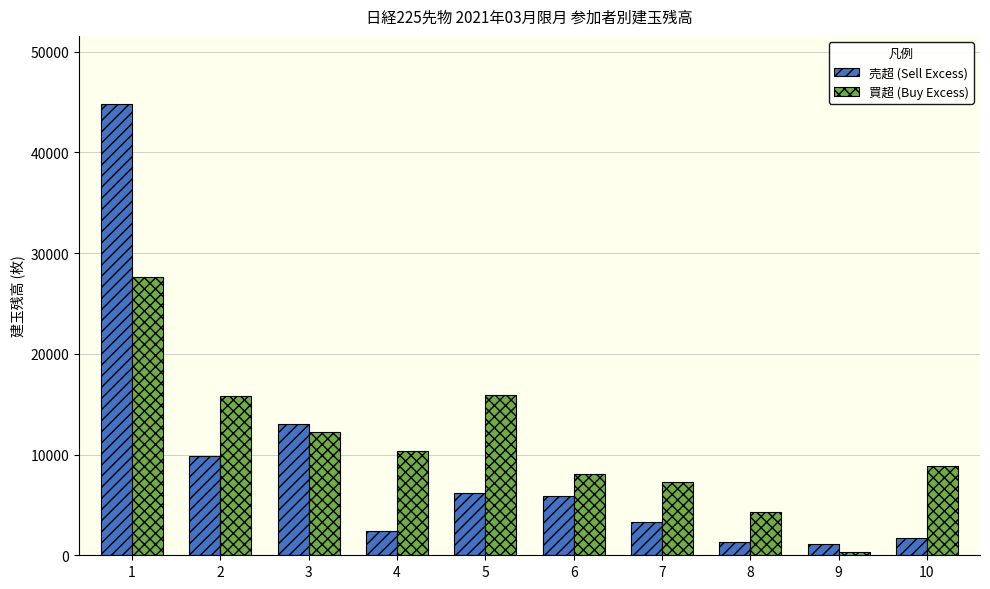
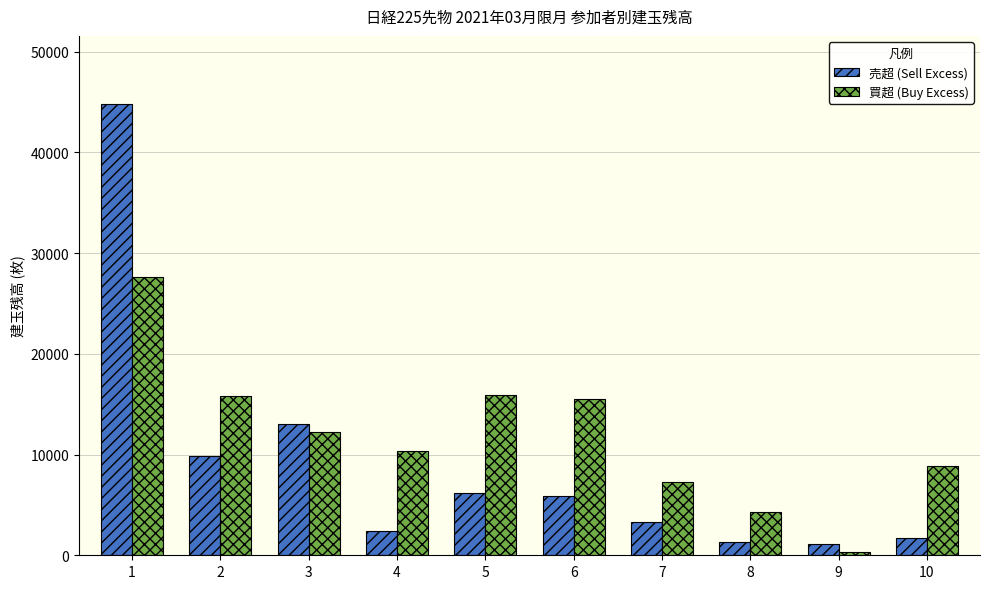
買超 (Buy Excess), 6: 8100 -> 15600
